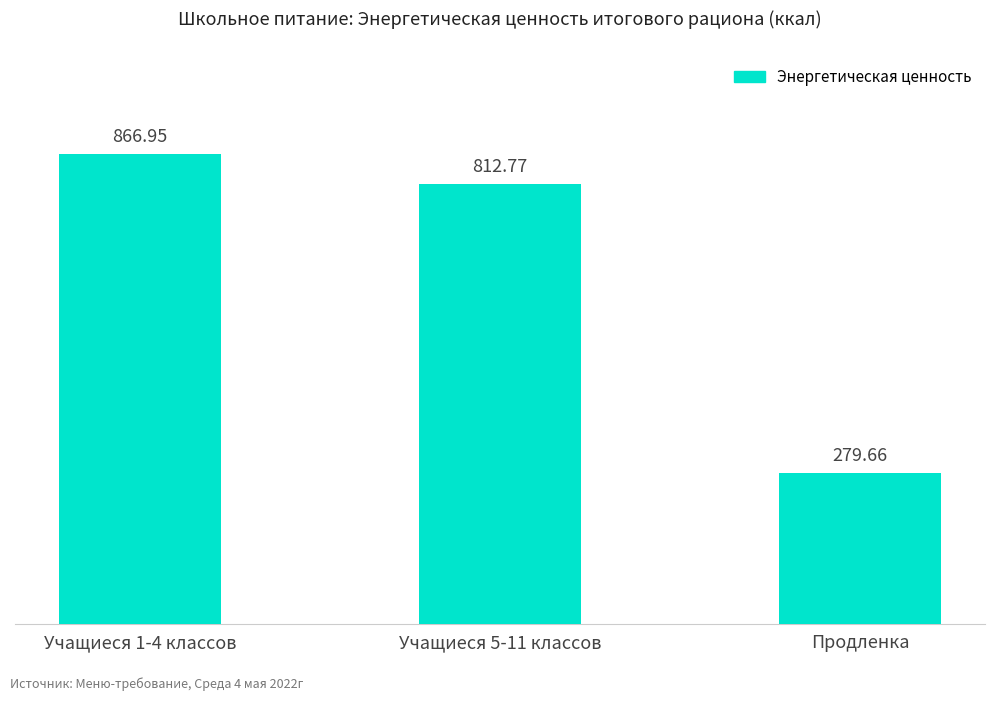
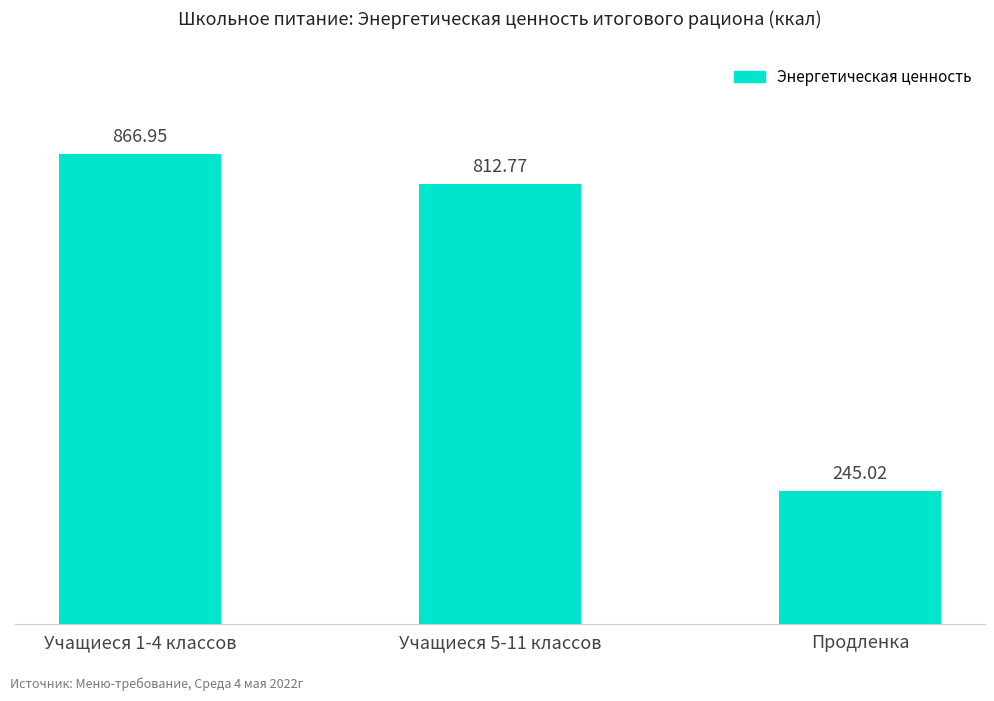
Продленка: 279.66 -> 245.02
